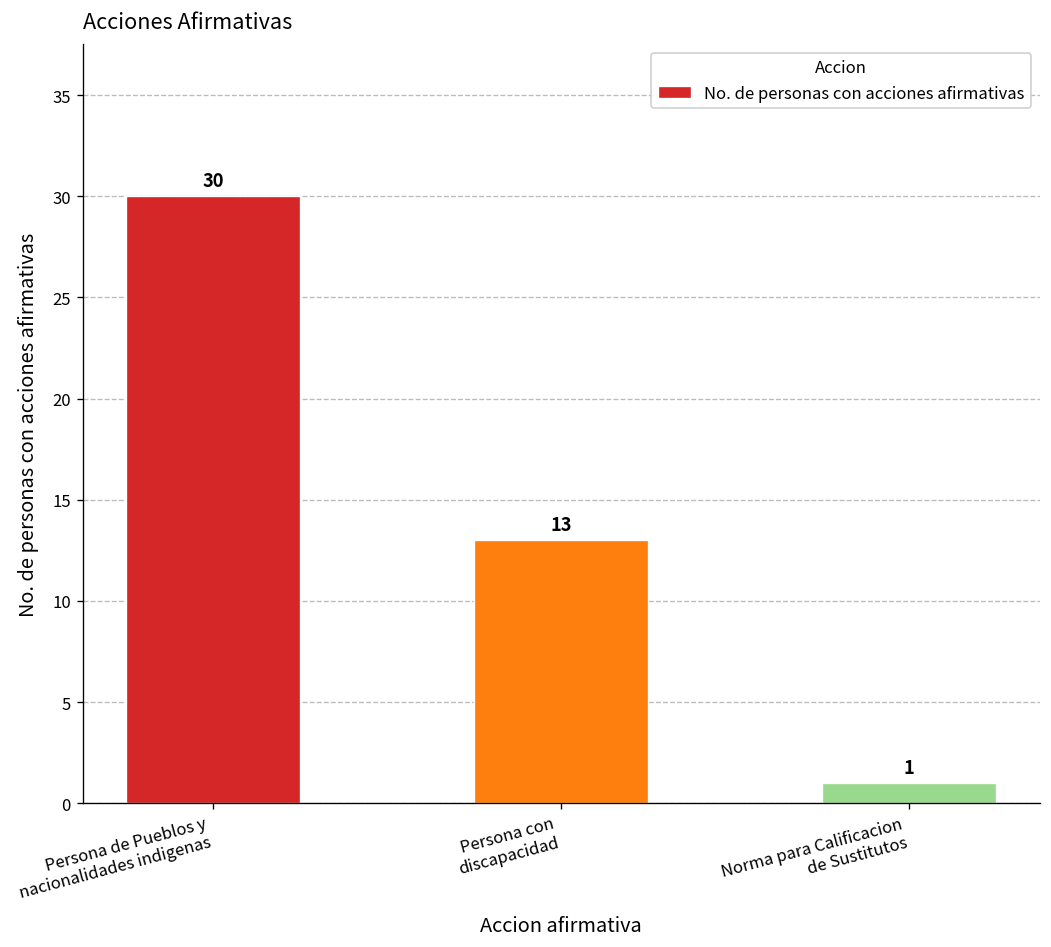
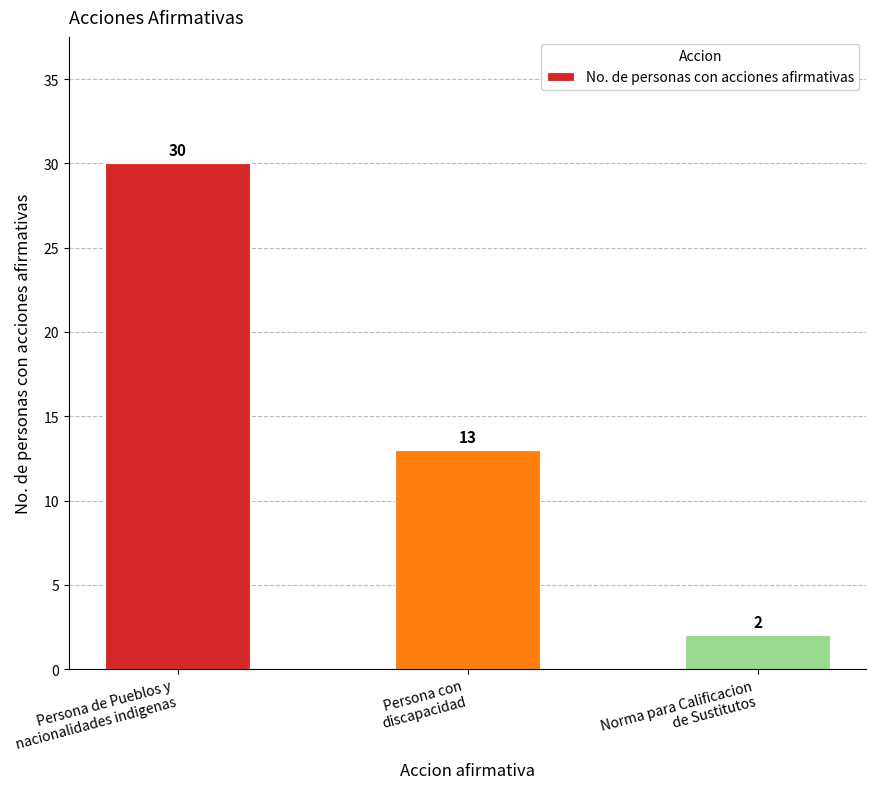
Norma para Calificacion de Sustitutos: 1 -> 2
